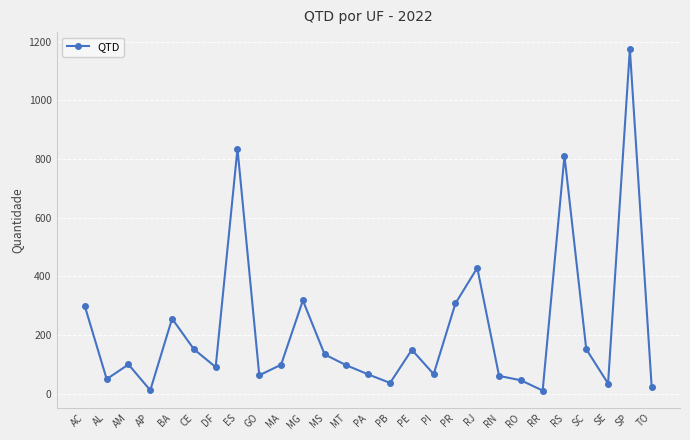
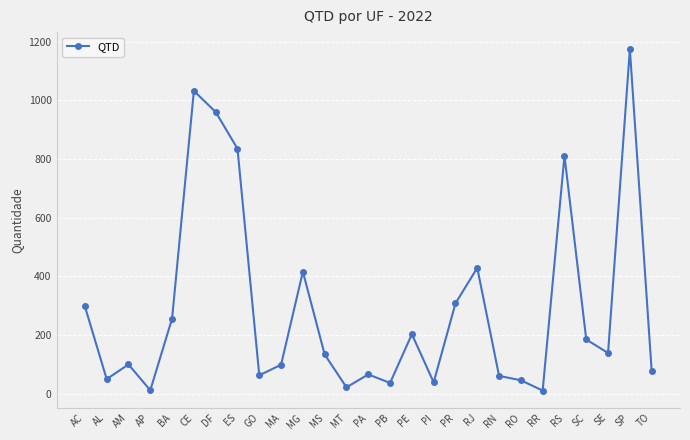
CE: 150 -> 1030
DF: 90 -> 960
MG: 320 -> 420
MT: 100 -> 20
PE: 150 -> 200
PI: 70 -> 40
SC: 150 -> 190
SE: 40 -> 140
TO: 20 -> 80
